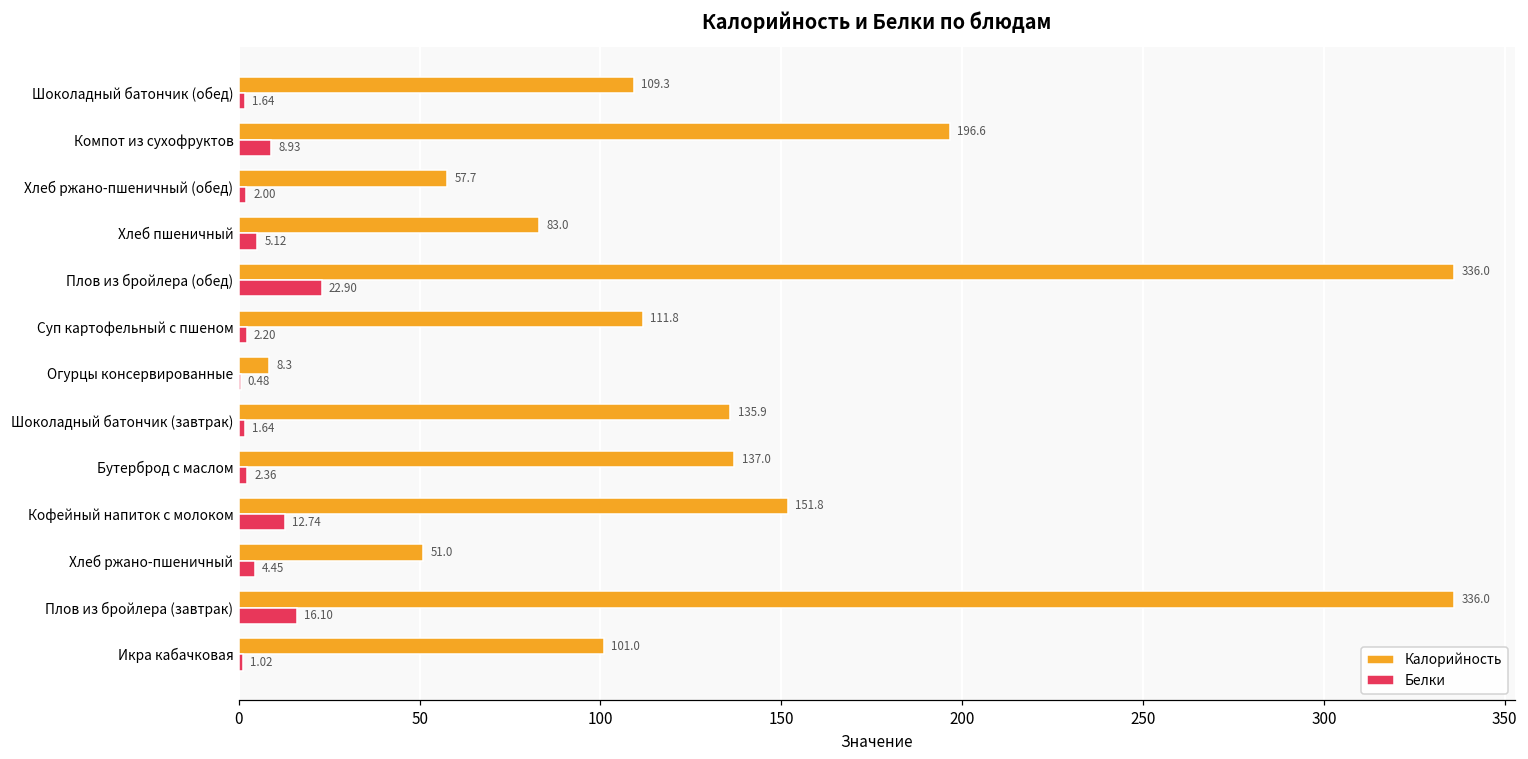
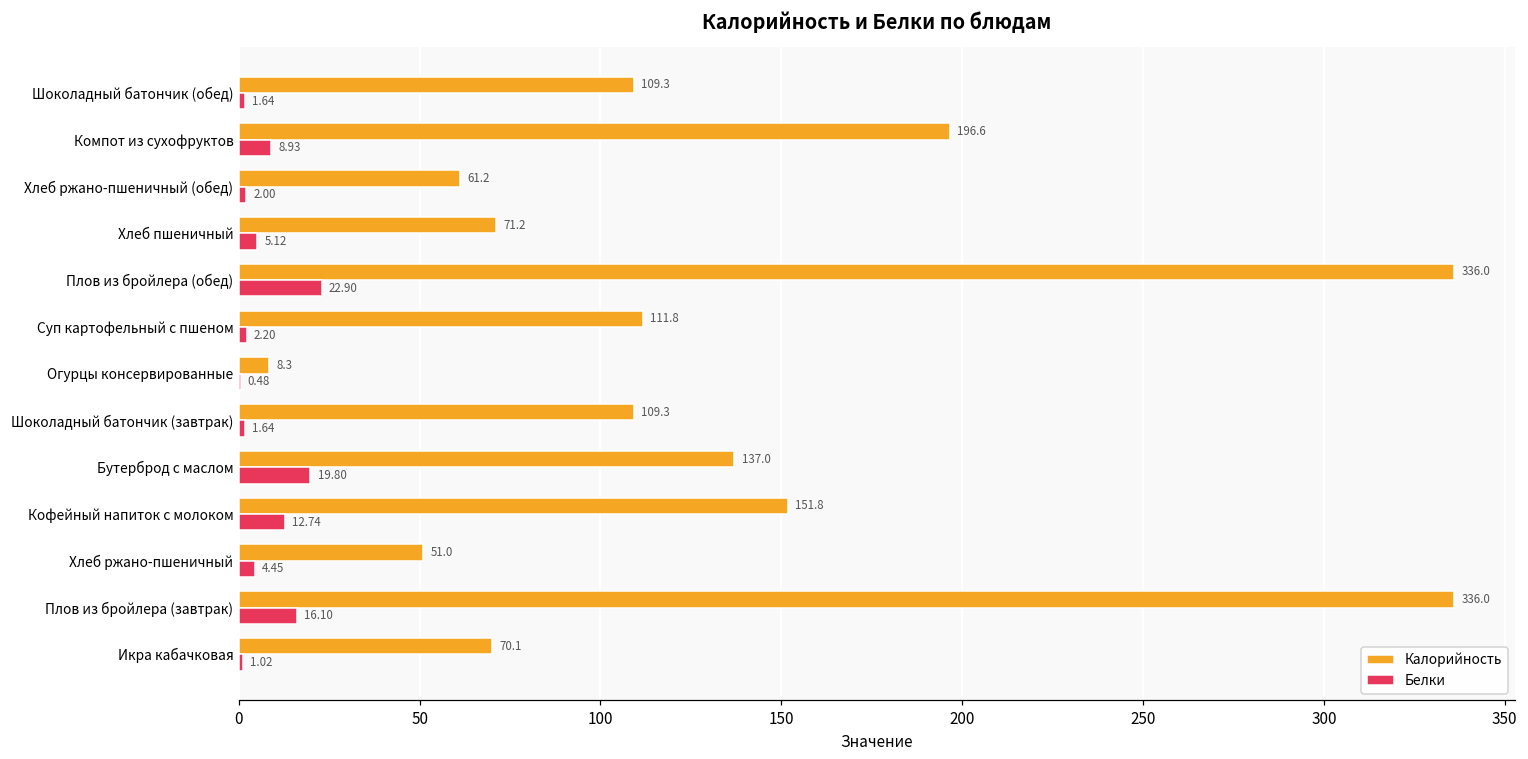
Калорийность, Хлеб ржано-пшеничный (обед): 57.7 -> 61.2
Калорийность, Хлеб пшеничный: 83.0 -> 71.2
Калорийность, Шоколадный батончик (завтрак): 135.9 -> 109.3
Белки, Бутерброд с маслом: 2.36 -> 19.80
Калорийность, Икра кабачковая: 101.0 -> 70.1
